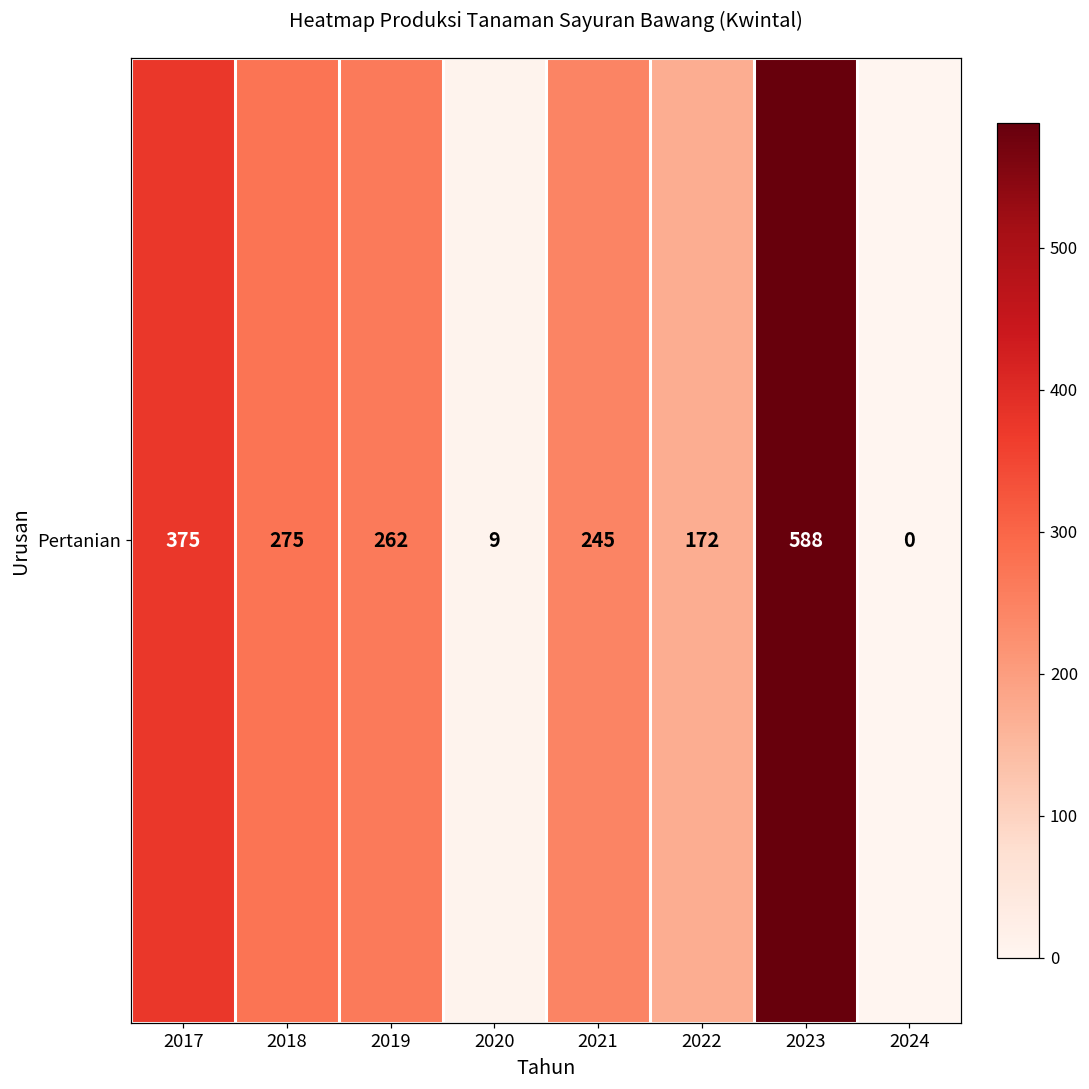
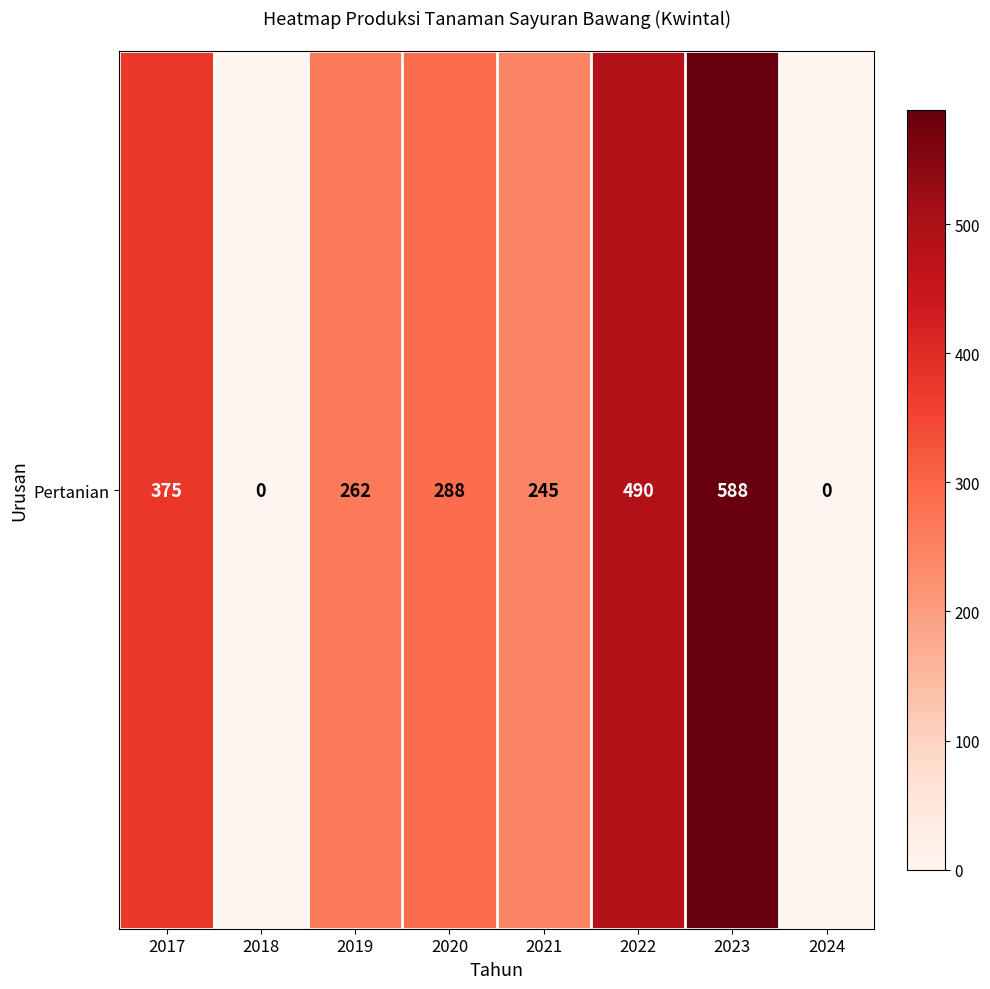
Pertanian, 2018: 275 -> 0
Pertanian, 2020: 9 -> 288
Pertanian, 2022: 172 -> 490
